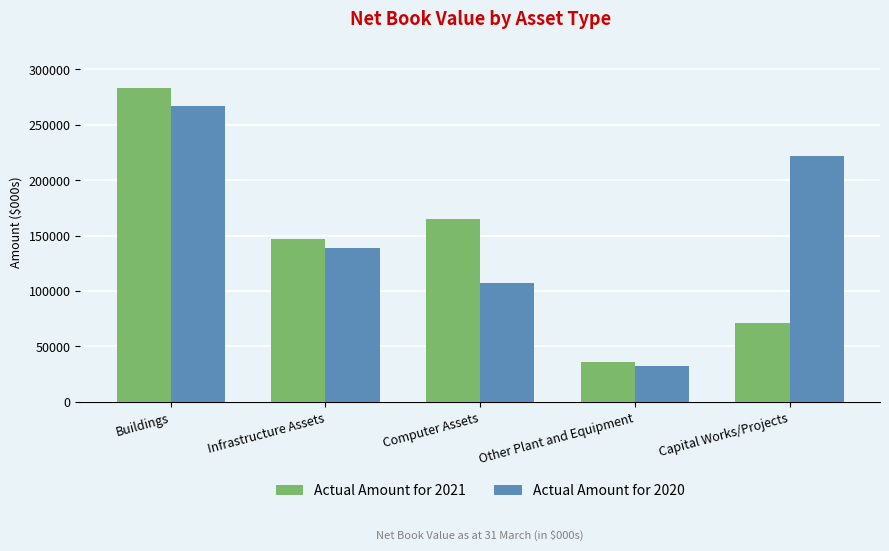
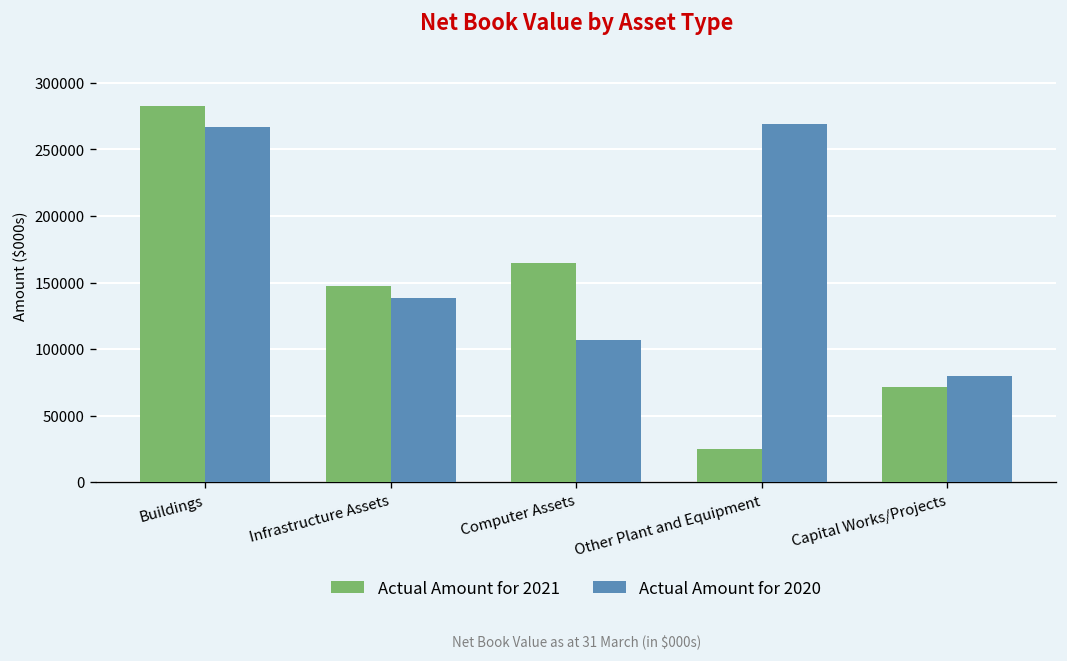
Actual Amount for 2021, Other Plant and Equipment: 36000 -> 25000
Actual Amount for 2020, Other Plant and Equipment: 33000 -> 269000
Actual Amount for 2020, Capital Works/Projects: 222000 -> 80000
